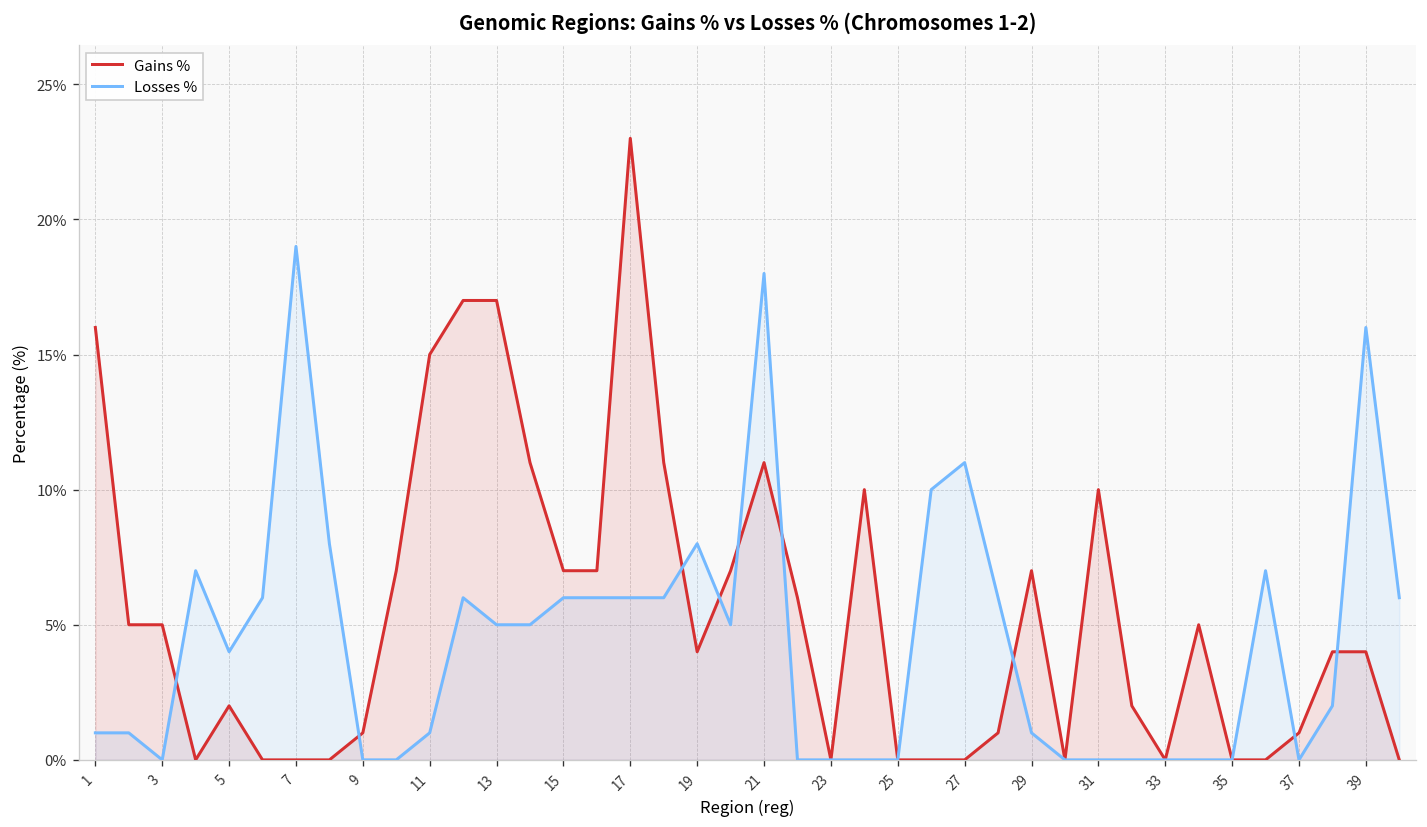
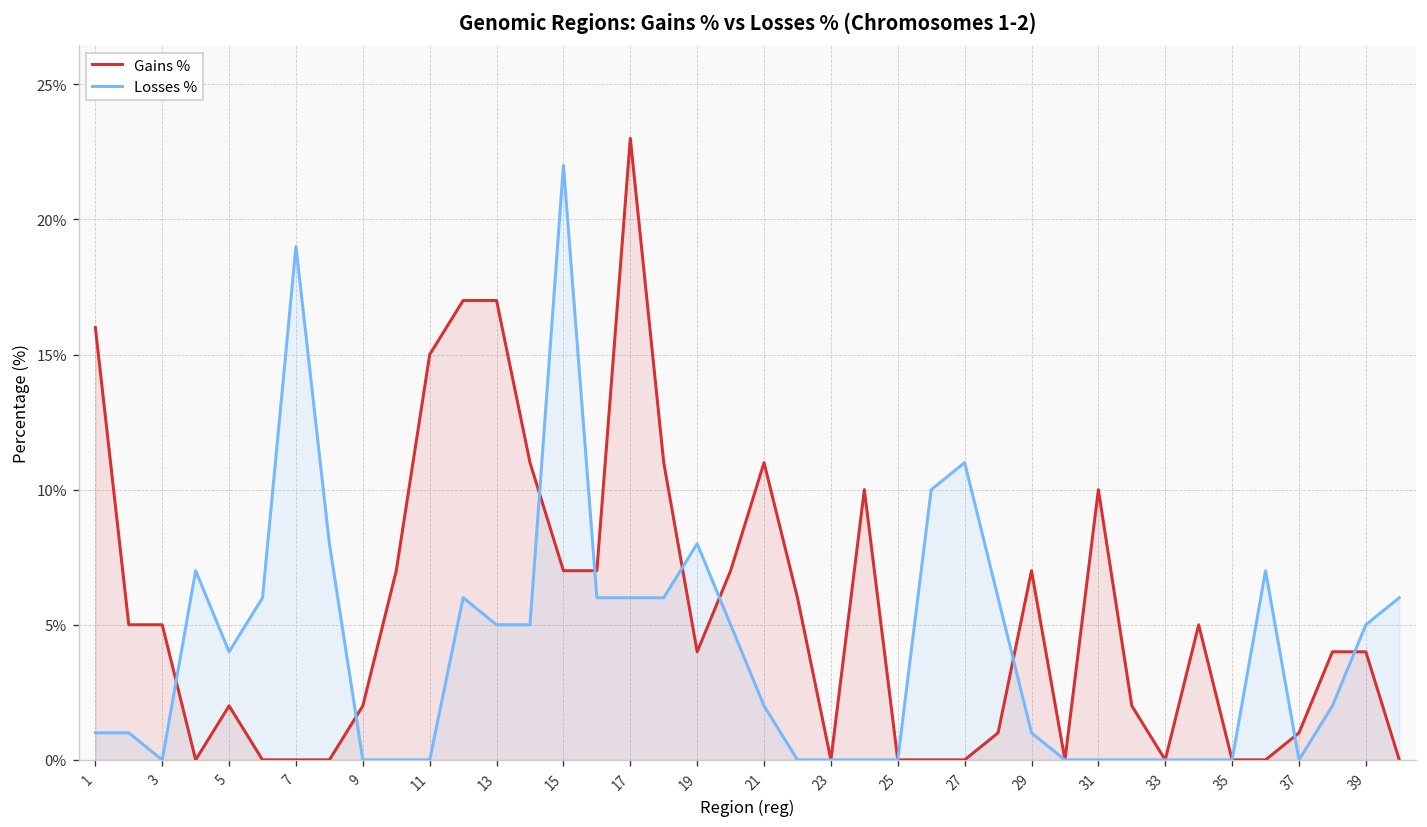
Gains %, 9: 1% -> 2%
Losses %, 11: 1% -> 0%
Losses %, 15: 6% -> 22%
Losses %, 21: 18% -> 2%
Losses %, 39: 16% -> 5%
